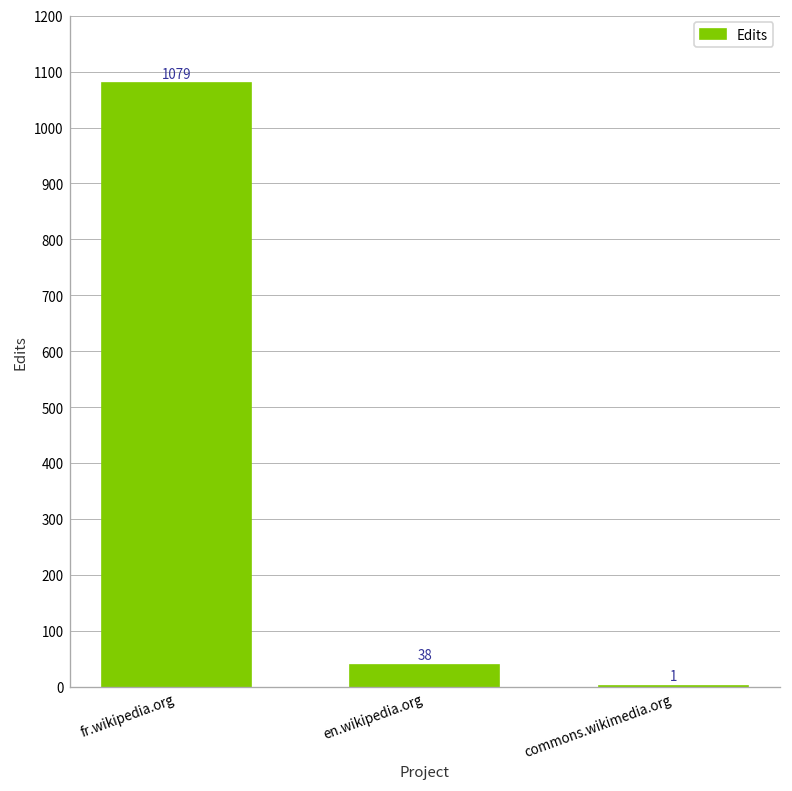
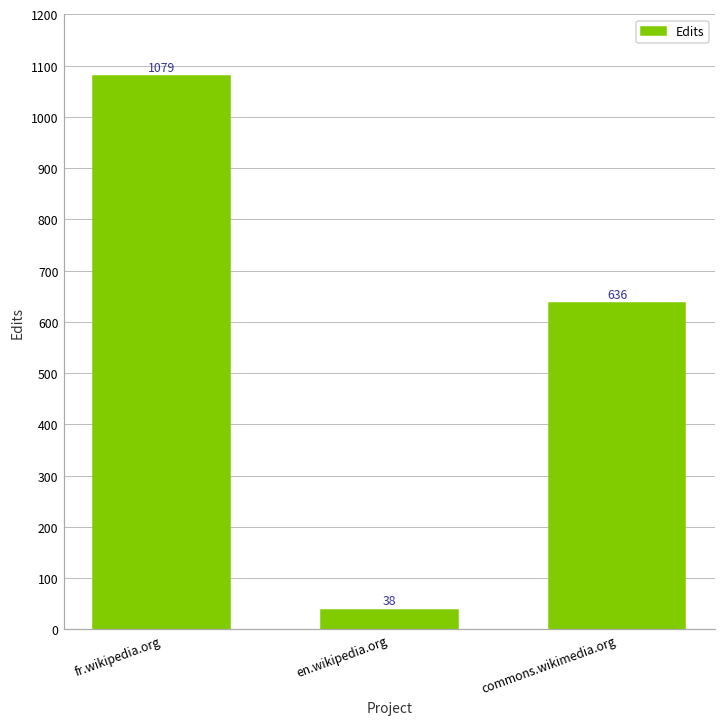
commons.wikimedia.org: 1 -> 636
